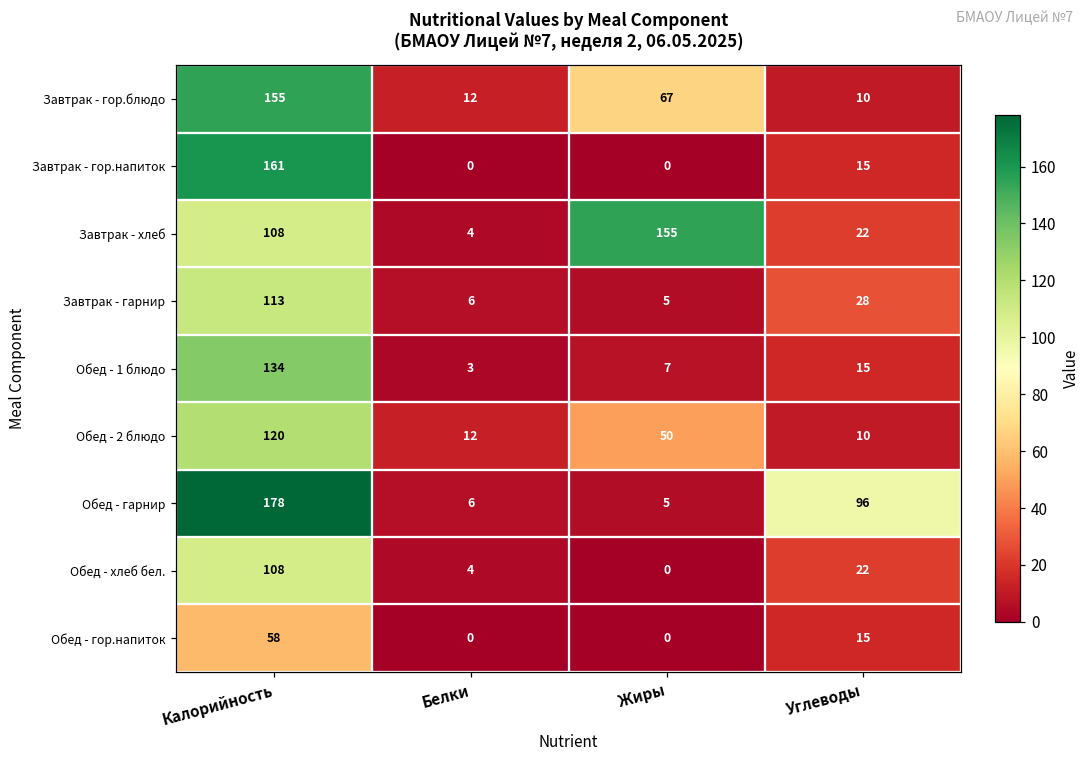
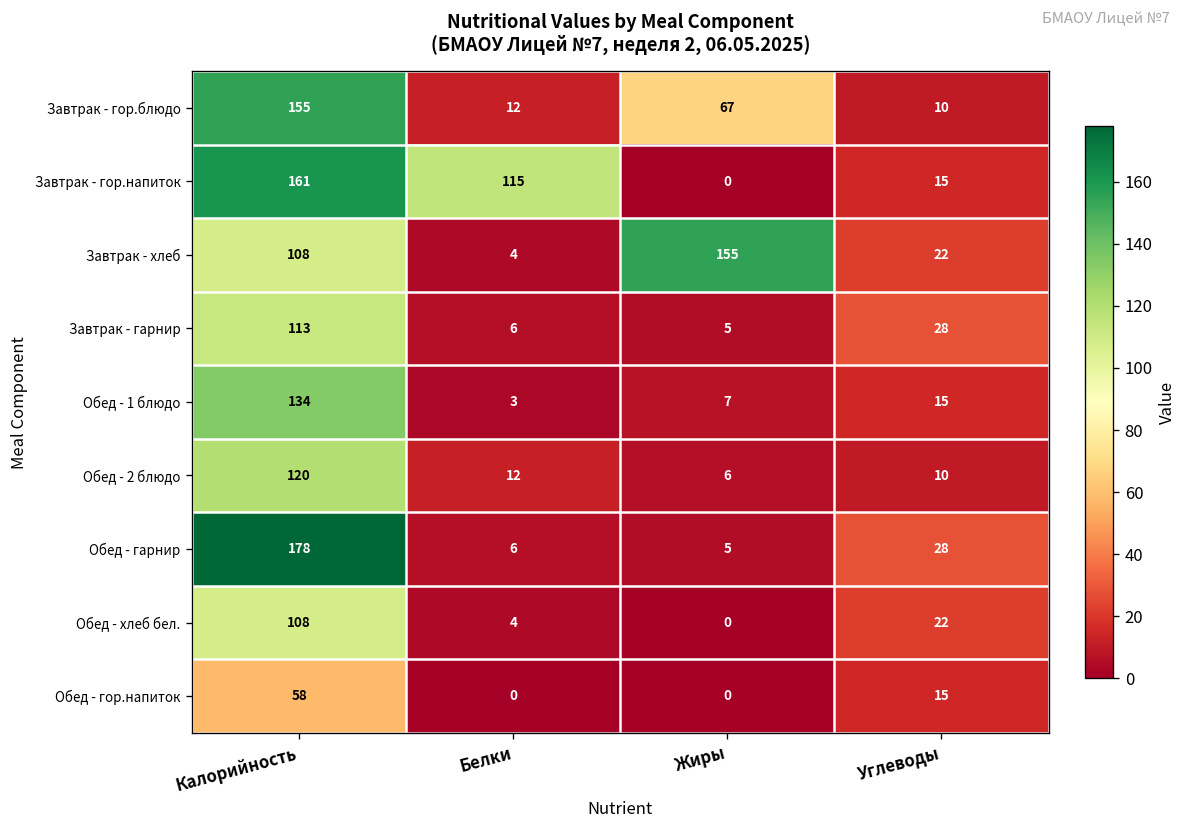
Завтрак - гор.напиток, Белки: 0 -> 115
Обед - 2 блюдо, Жиры: 50 -> 6
Обед - гарнир, Углеводы: 96 -> 28
